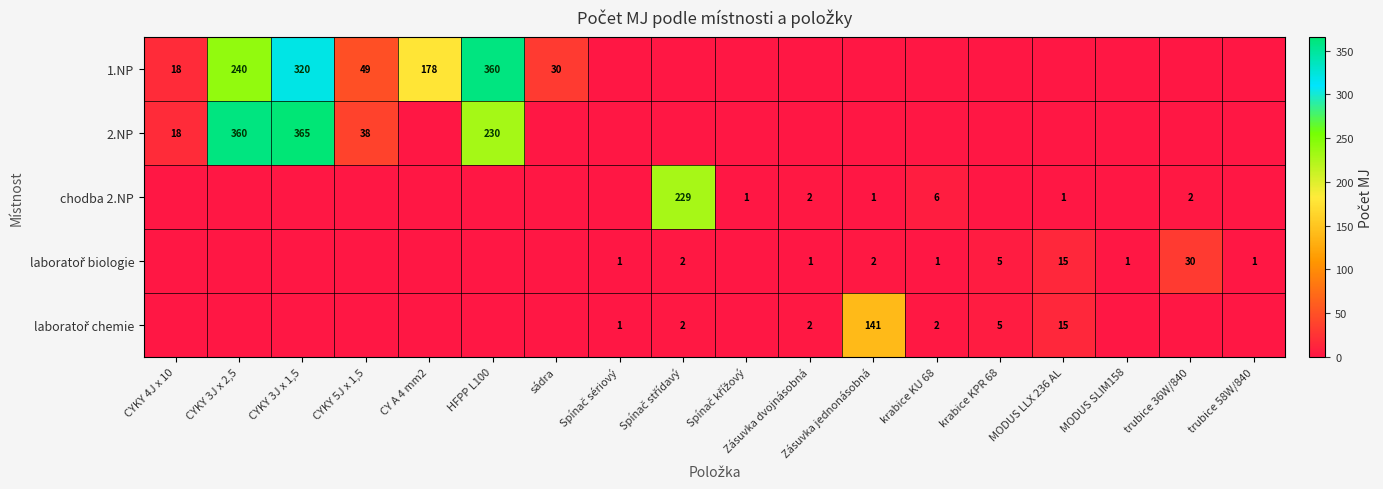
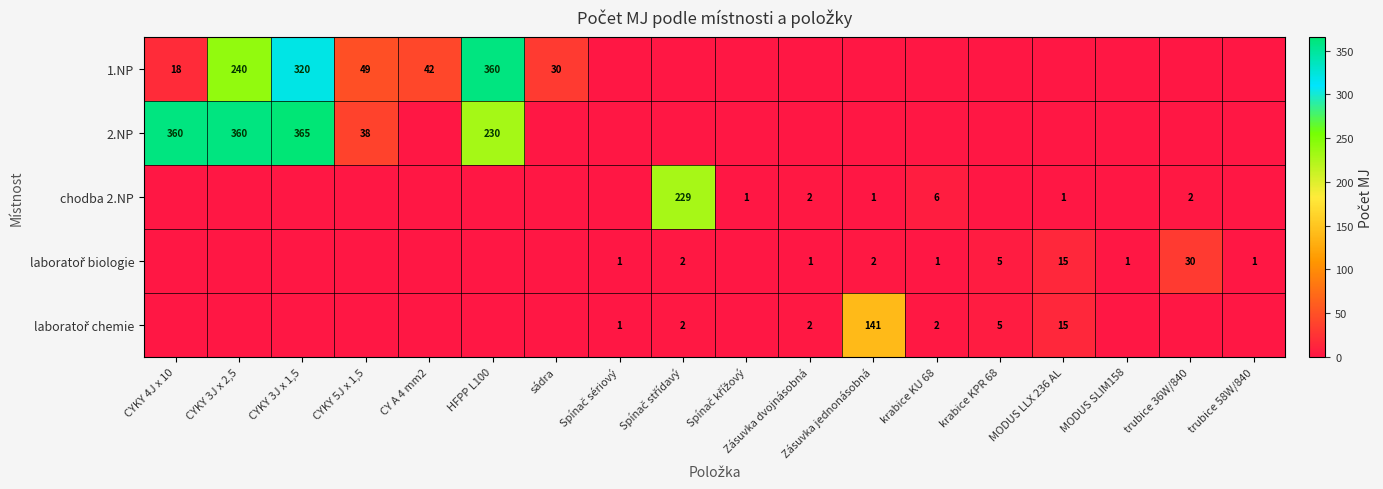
1.NP, CY A 4 mm2: 178 -> 42
2.NP, CYKY 4J x 10: 18 -> 360
